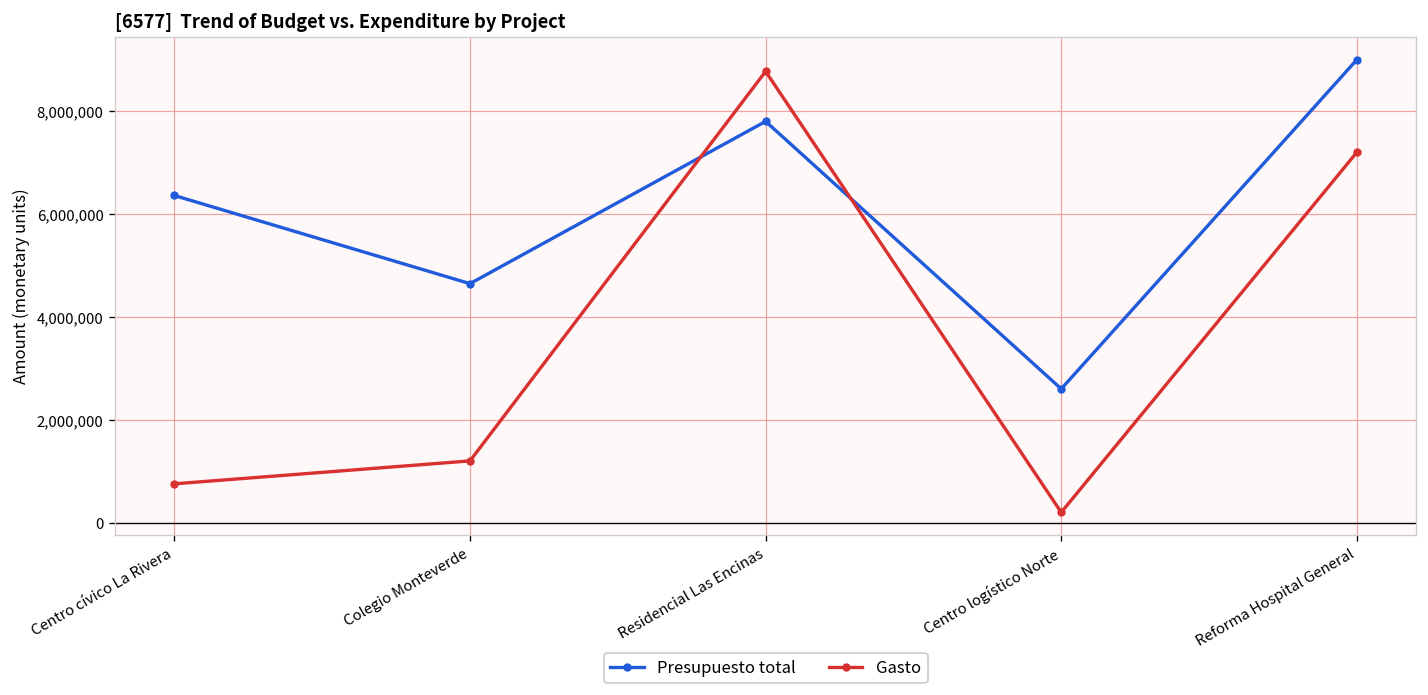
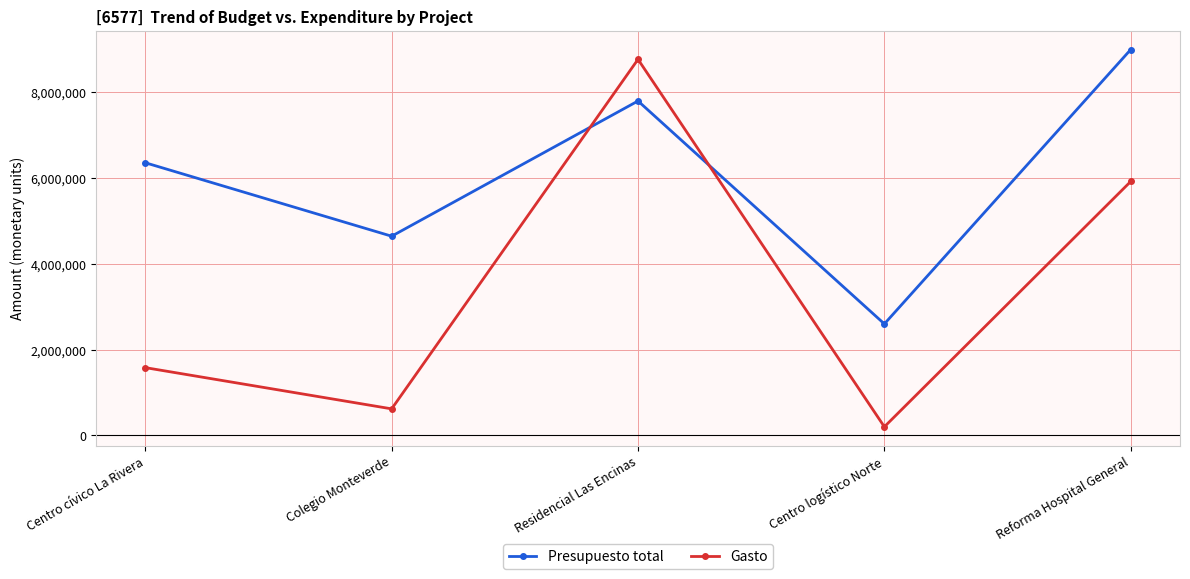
Gasto, Centro cívico La Rivera: 800,000 -> 1,600,000
Gasto, Colegio Monteverde: 1,200,000 -> 600,000
Gasto, Reforma Hospital General: 7,200,000 -> 5,900,000
